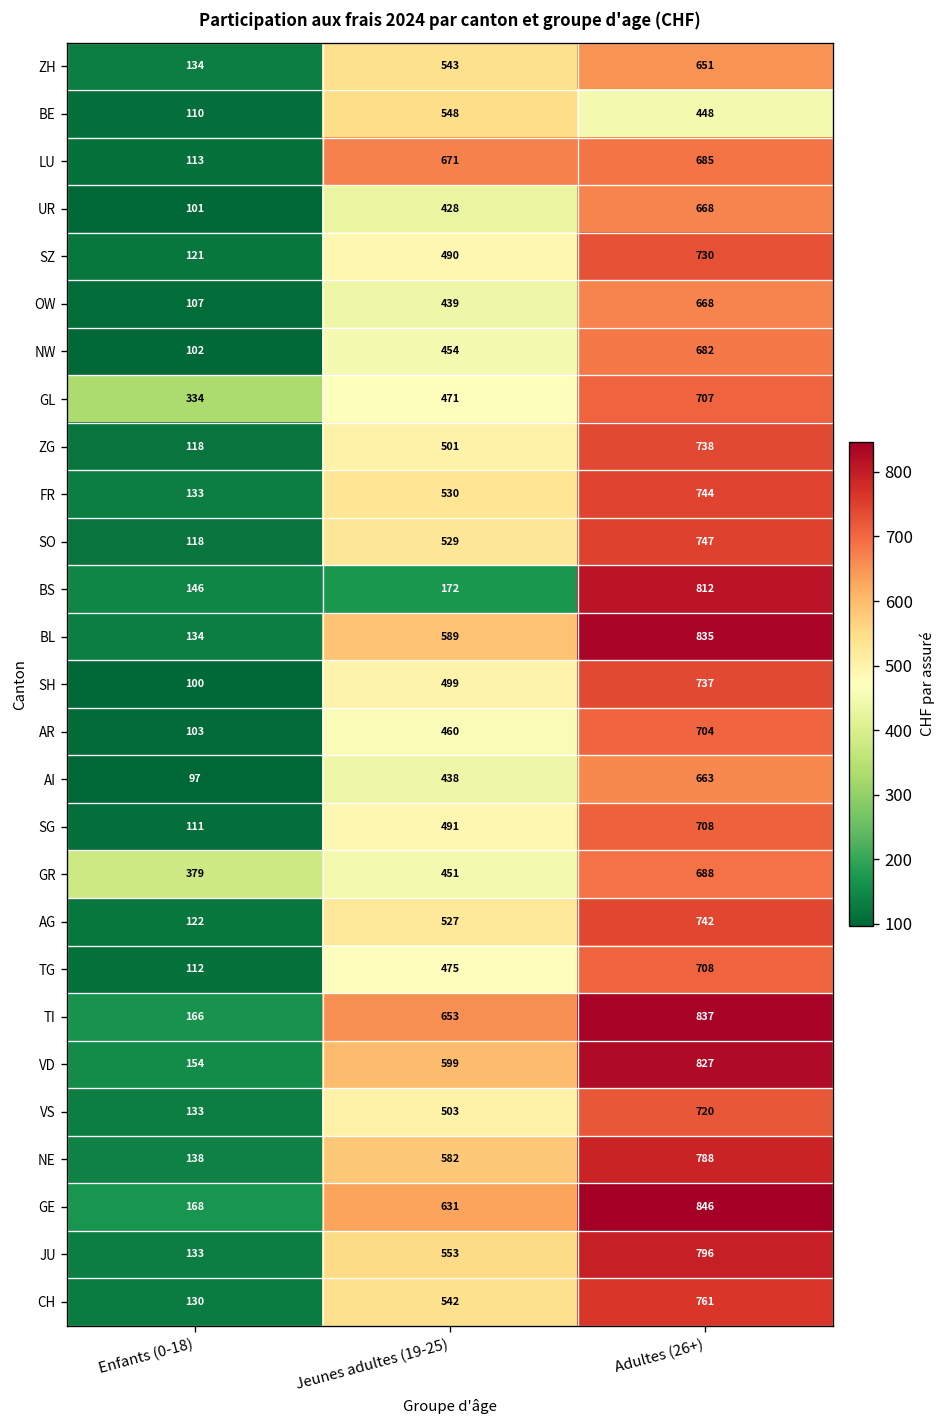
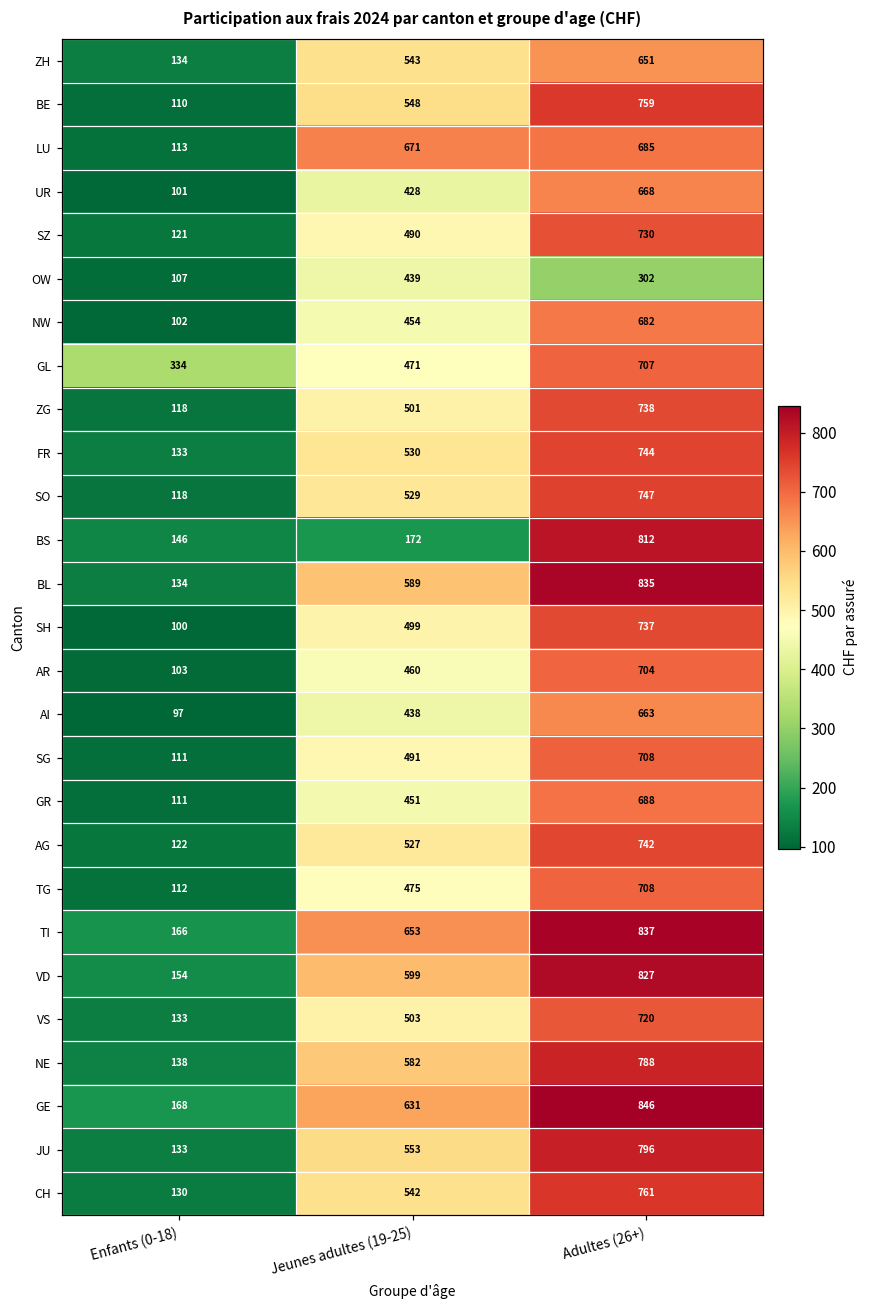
BE, Adultes (26+): 448 -> 759
OW, Adultes (26+): 668 -> 302
GR, Enfants (0-18): 379 -> 111
